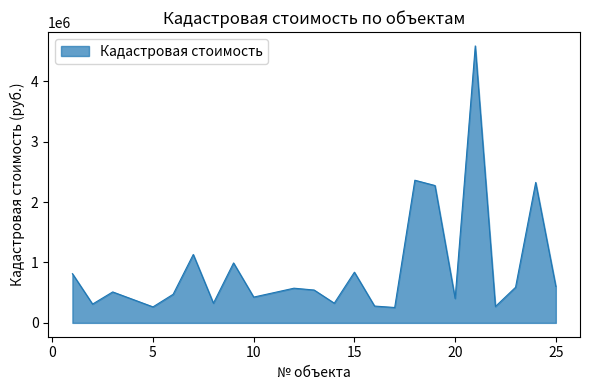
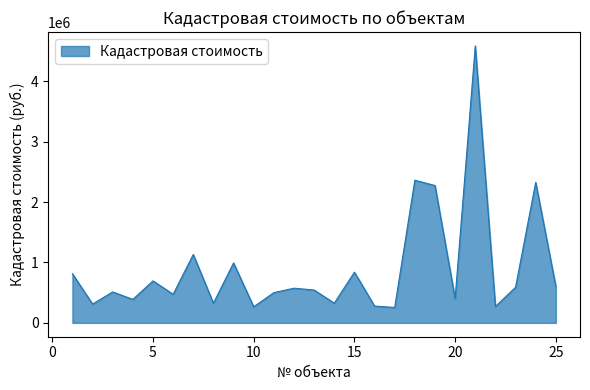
5: 300000 -> 700000
10: 400000 -> 300000
